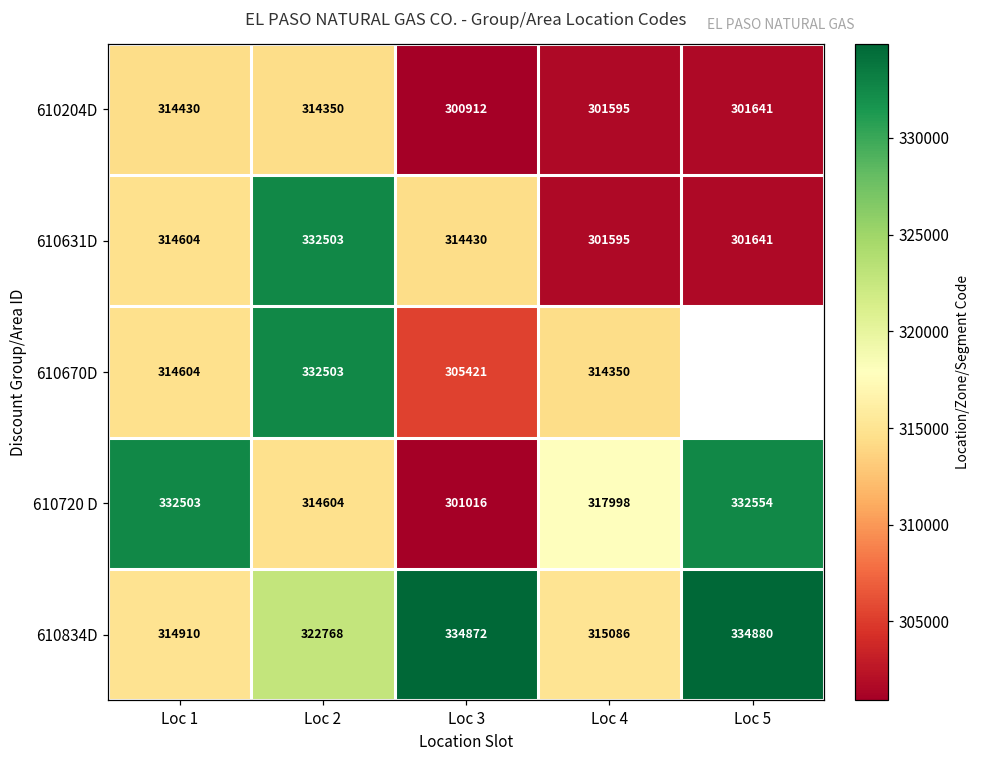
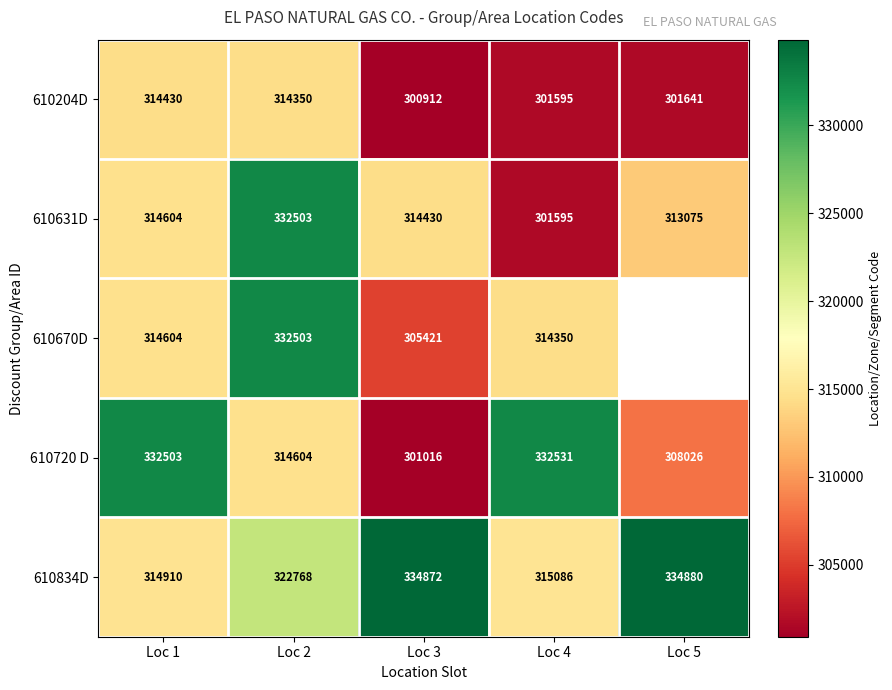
610631D, Loc 5: 301641 -> 313075
610720 D, Loc 4: 317998 -> 332531
610720 D, Loc 5: 332554 -> 308026
